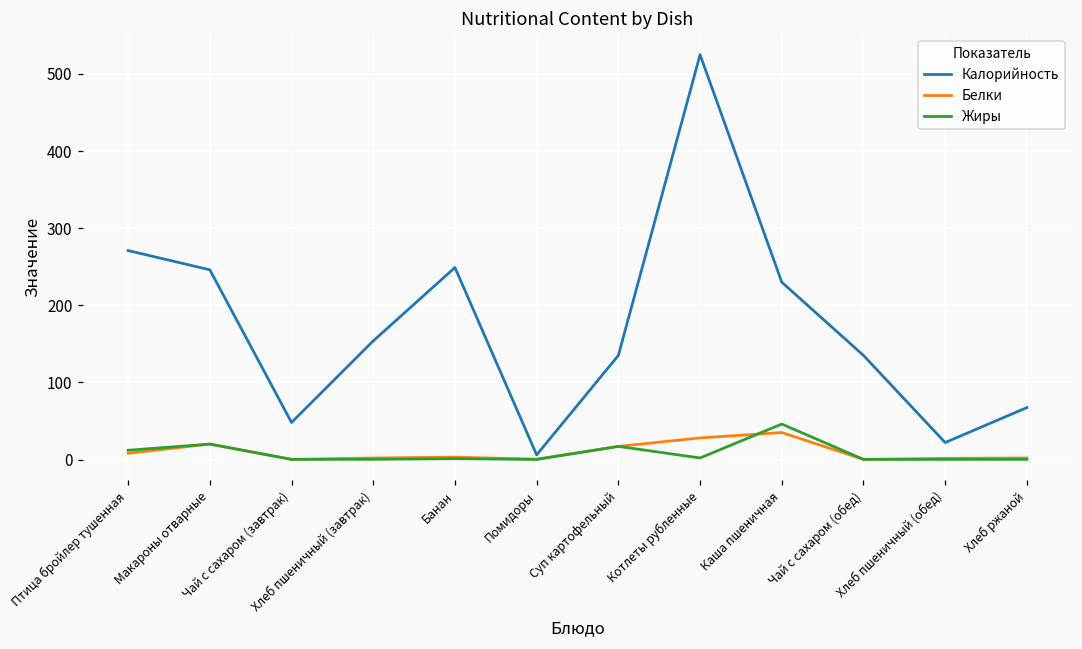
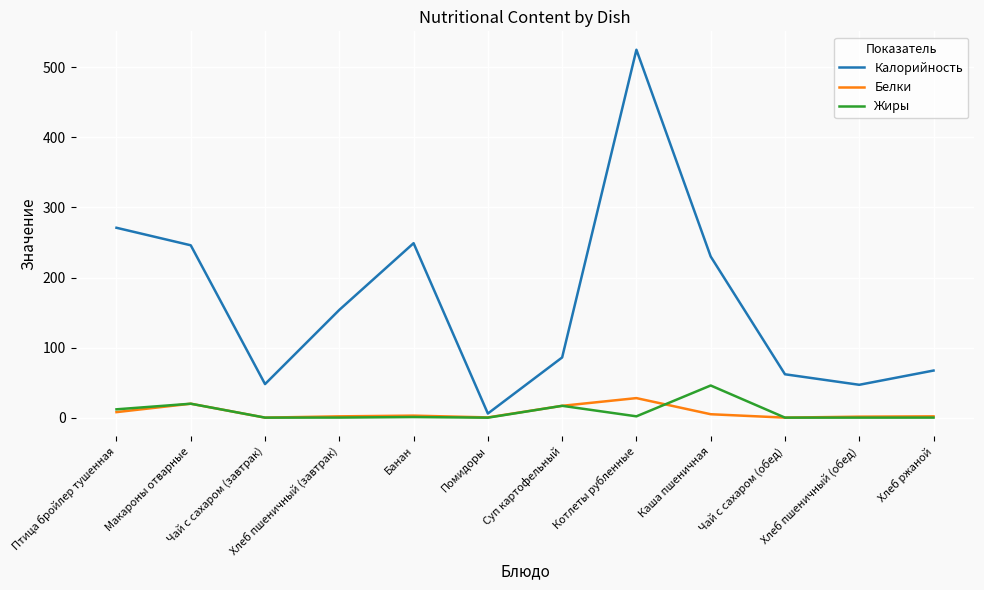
Калорийность, Суп картофельный: 140 -> 90
Белки, Каша пшеничная: 40 -> 10
Калорийность, Чай с сахаром (обед): 140 -> 60
Калорийность, Хлеб пшеничный (обед): 20 -> 50
